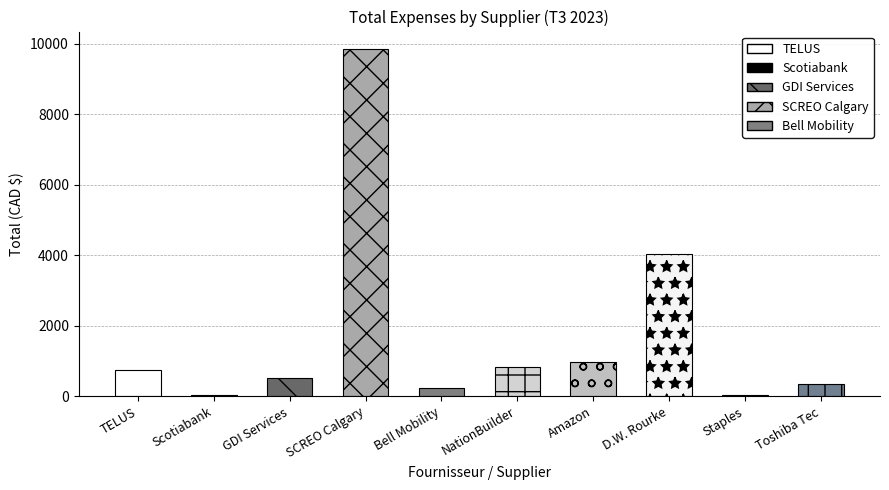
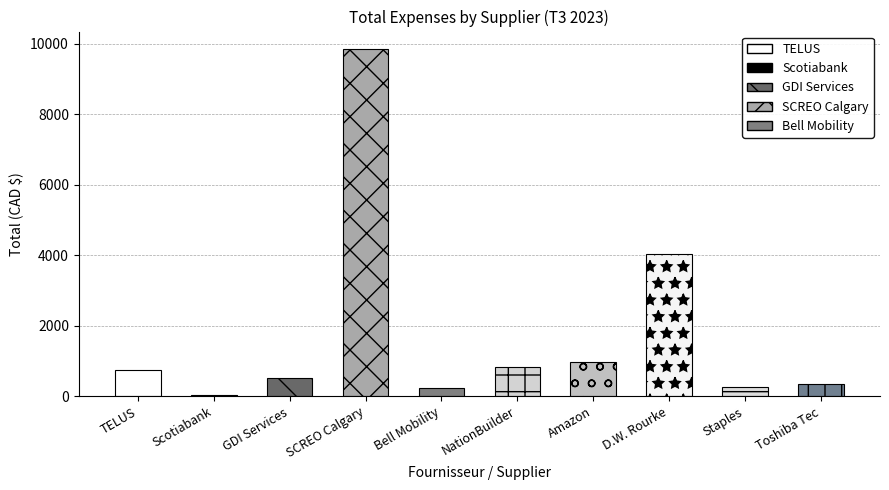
Staples: 0 -> 300
